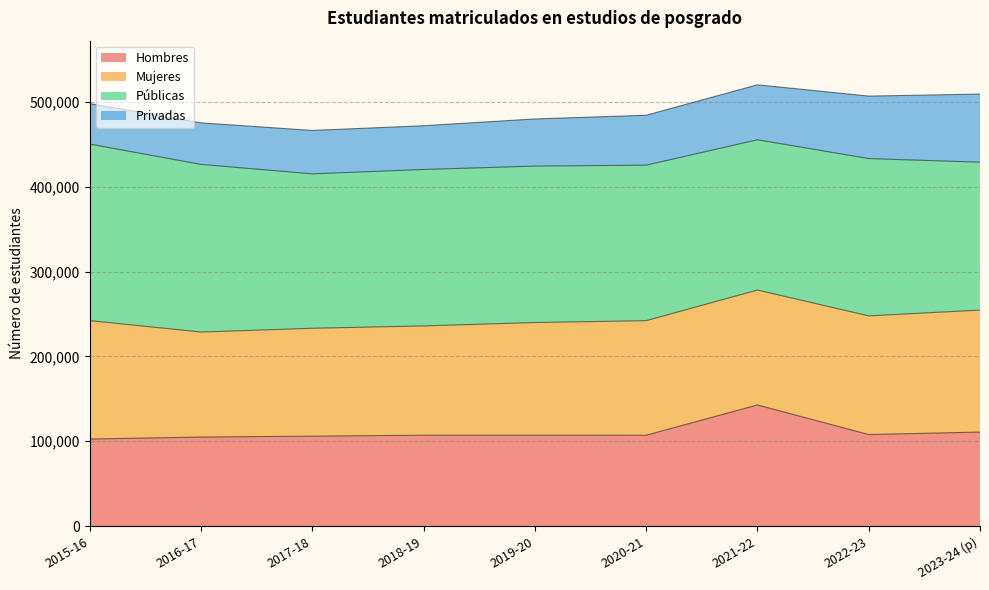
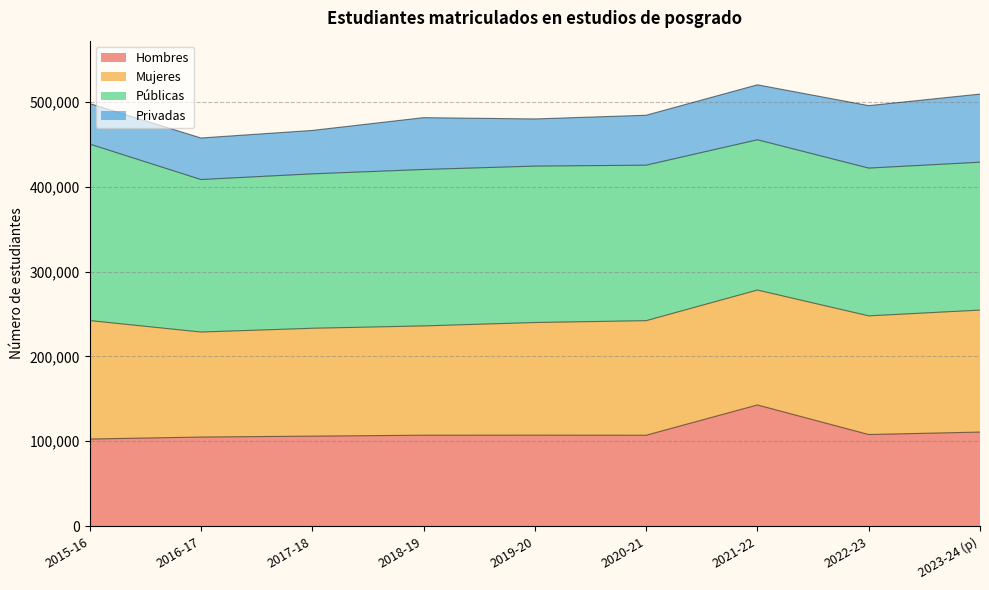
Públicas, 2016-17: 200,000 -> 180,000
Privadas, 2018-19: 50,000 -> 60,000
Públicas, 2022-23: 190,000 -> 170,000
